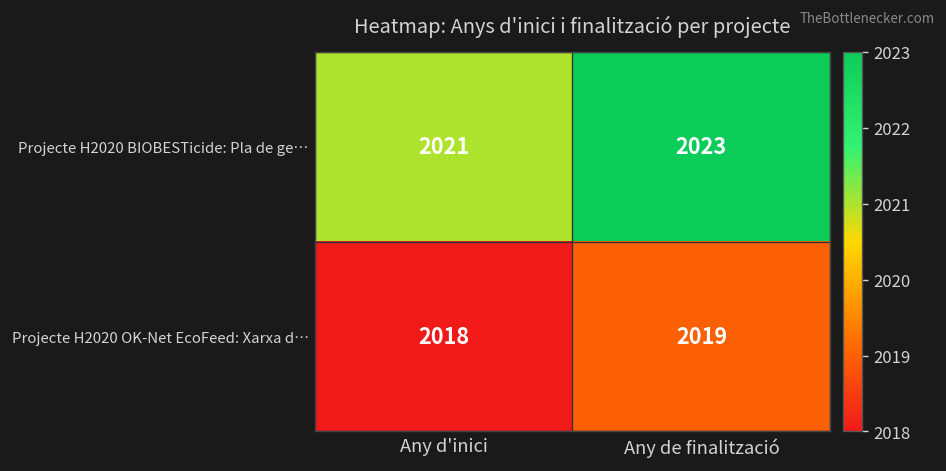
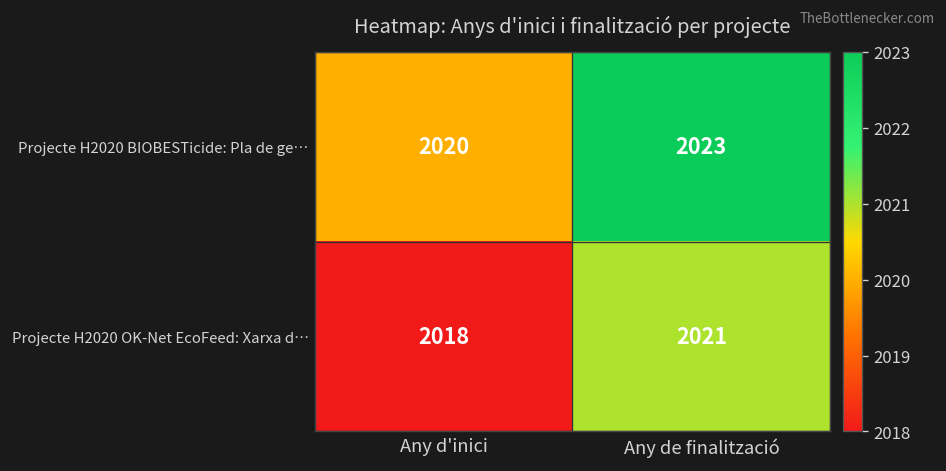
Projecte H2020 BIOBESTicide: Pla de ge…, Any d'inici: 2021 -> 2020
Projecte H2020 OK-Net EcoFeed: Xarxa d…, Any de finalització: 2019 -> 2021
